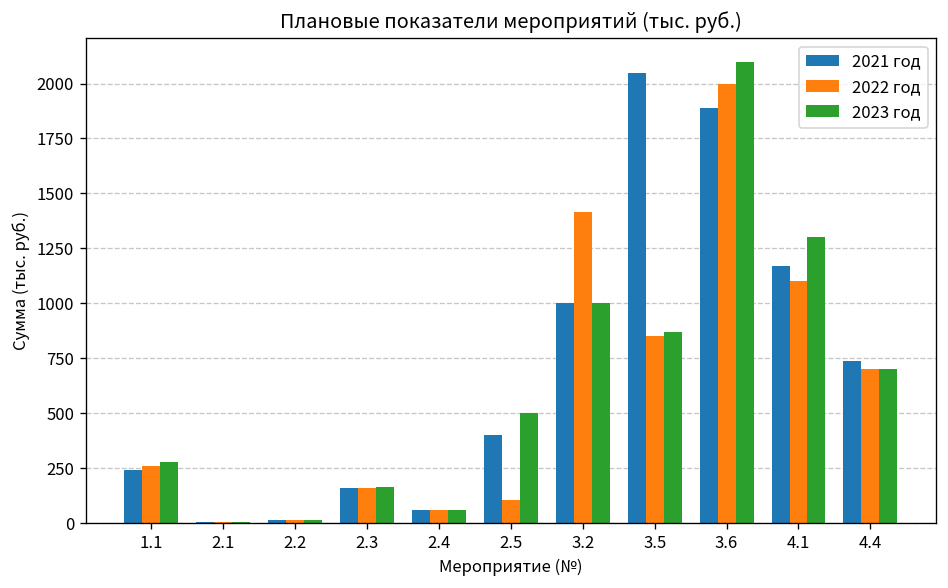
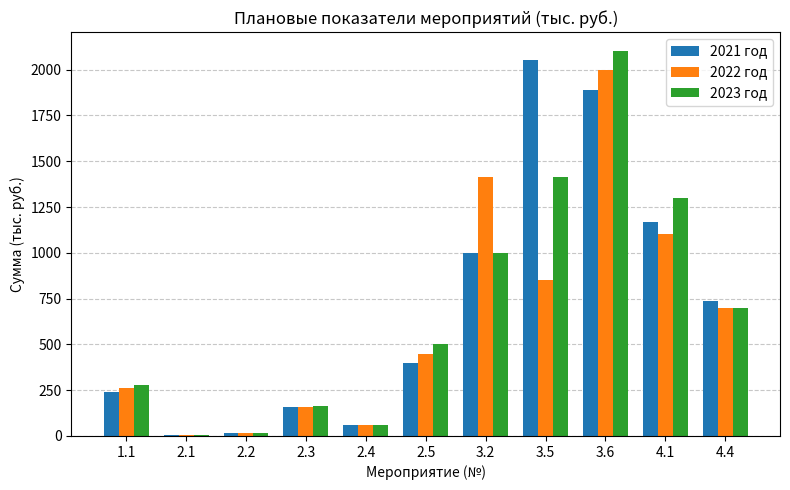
2022 год, 2.5: 110 -> 450
2023 год, 3.5: 870 -> 1420
